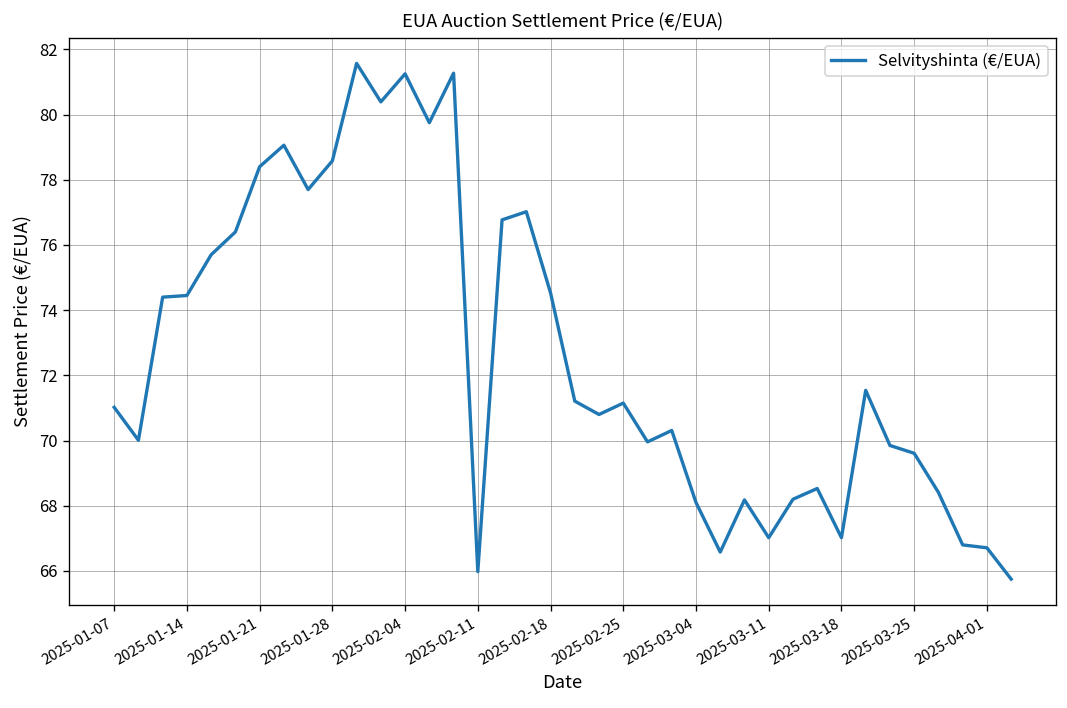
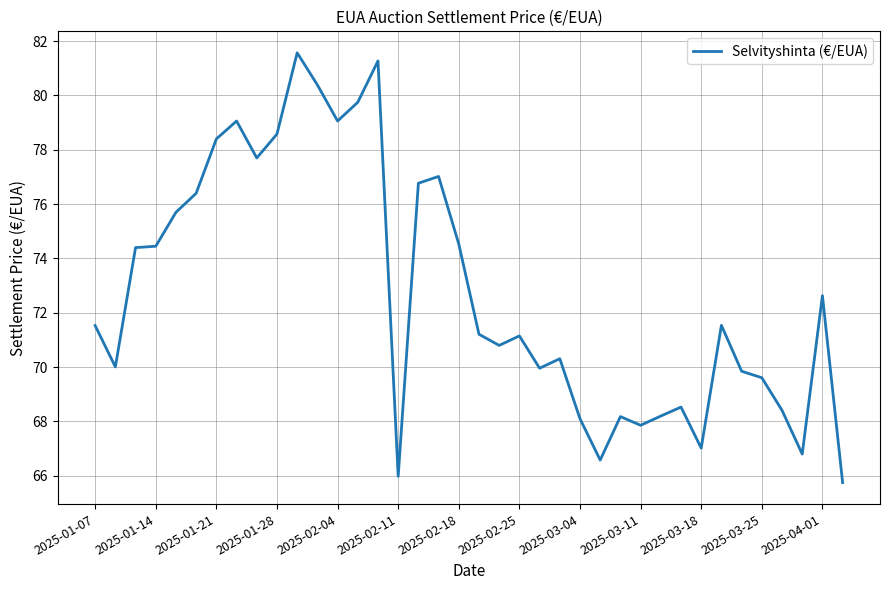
2025-01-07: 71.0 -> 71.5
2025-02-04: 81.3 -> 79.1
2025-03-11: 67.0 -> 67.9
2025-04-01: 66.7 -> 72.6
